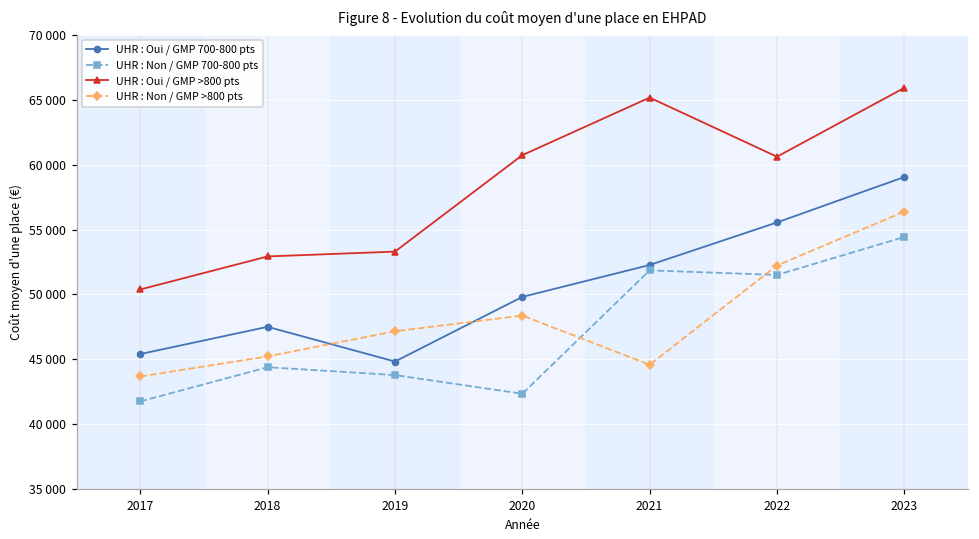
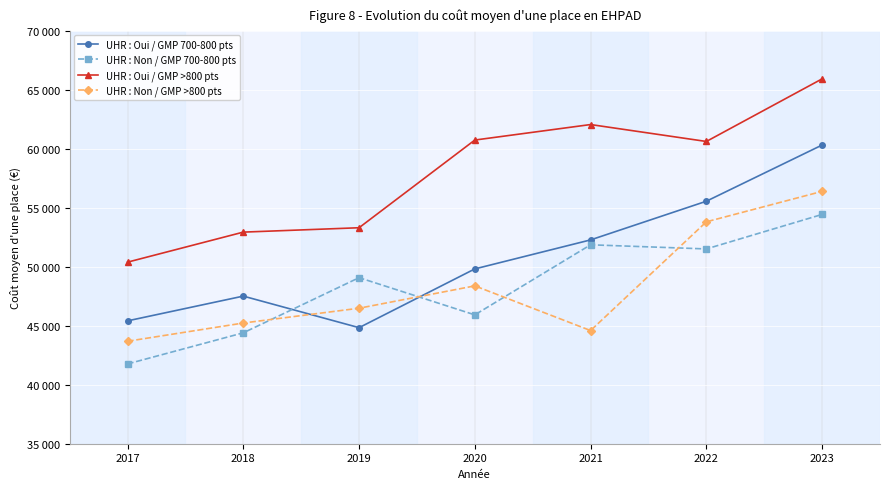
UHR : Non / GMP 700-800 pts, 2019: 43800 -> 49100
UHR : Non / GMP >800 pts, 2019: 47200 -> 46500
UHR : Non / GMP 700-800 pts, 2020: 42400 -> 45900
UHR : Oui / GMP >800 pts, 2021: 65200 -> 62000
UHR : Non / GMP >800 pts, 2022: 52200 -> 53800
UHR : Oui / GMP 700-800 pts, 2023: 59000 -> 60300
